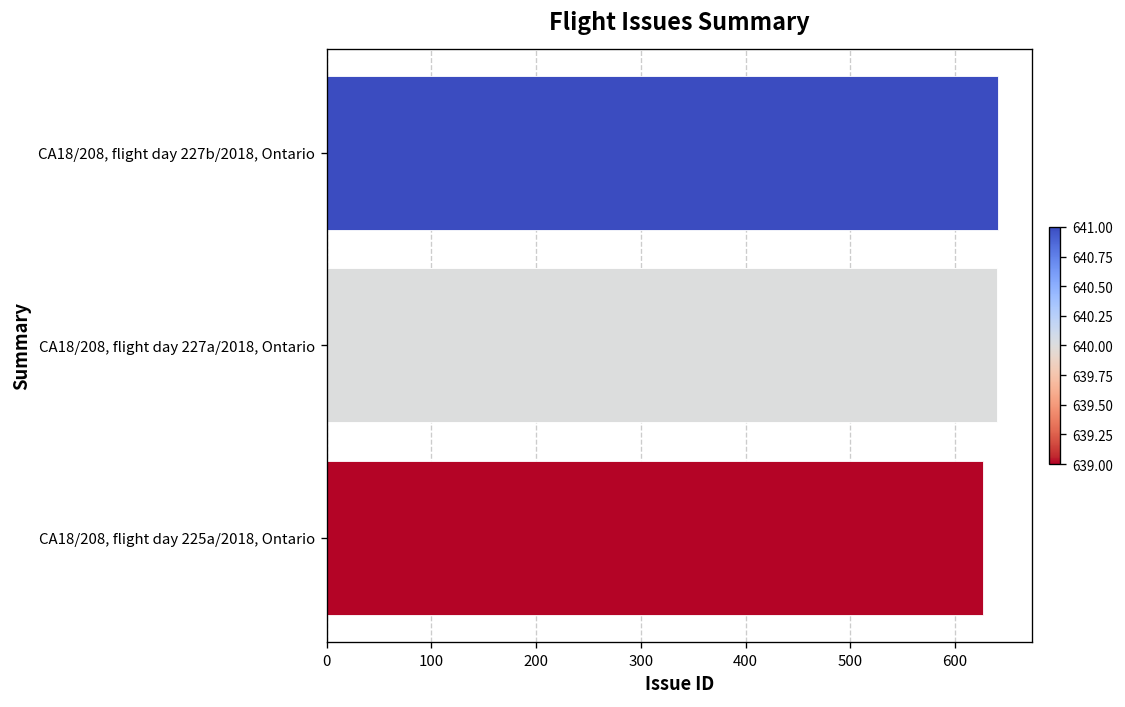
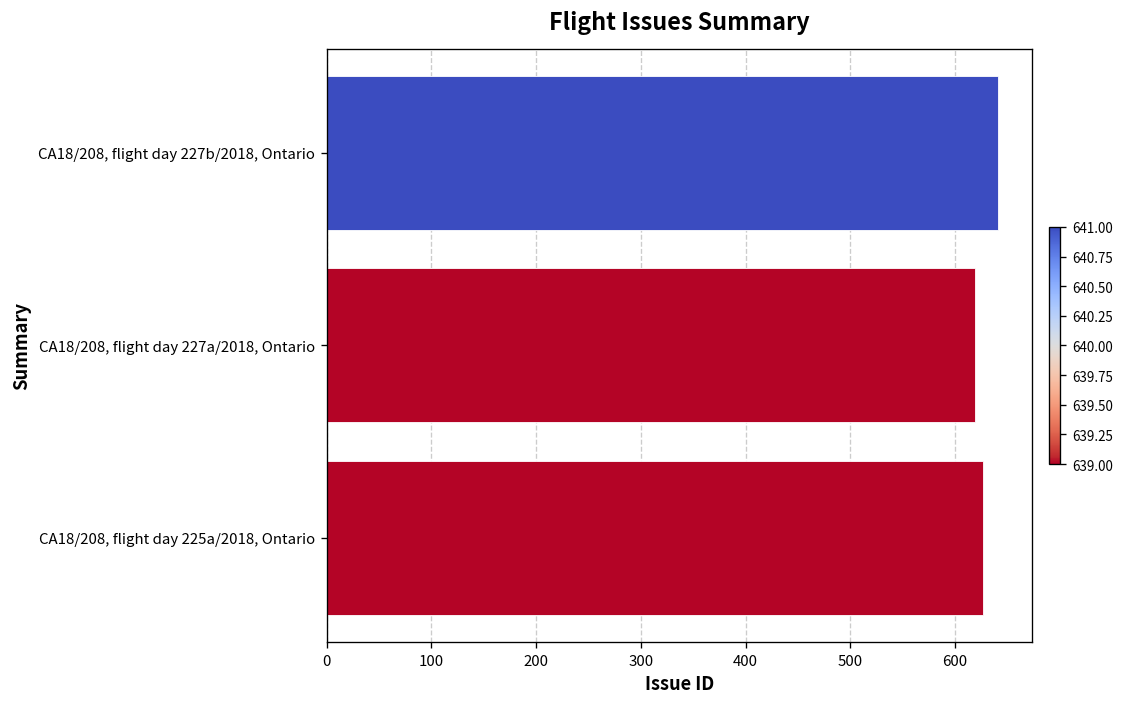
CA18/208, flight day 227a/2018, Ontario: 640 -> 620
